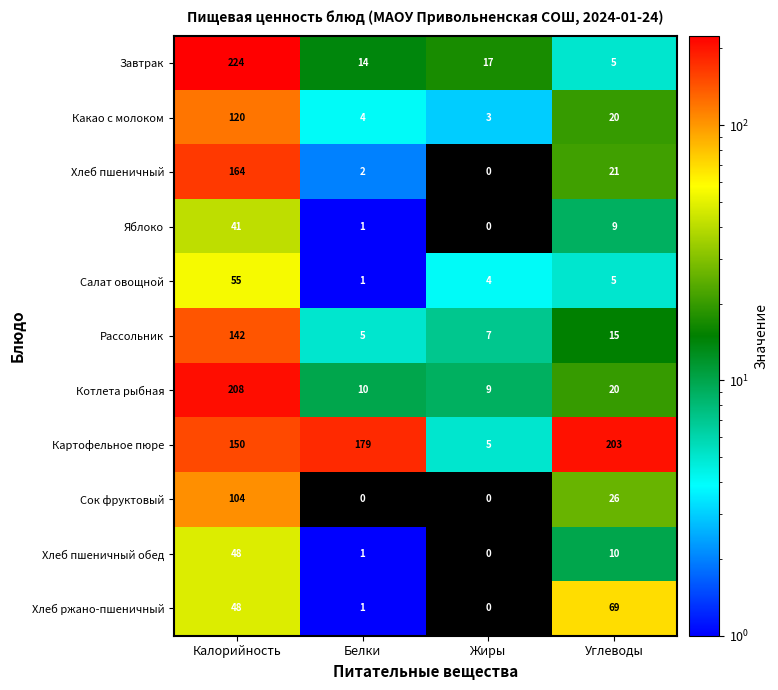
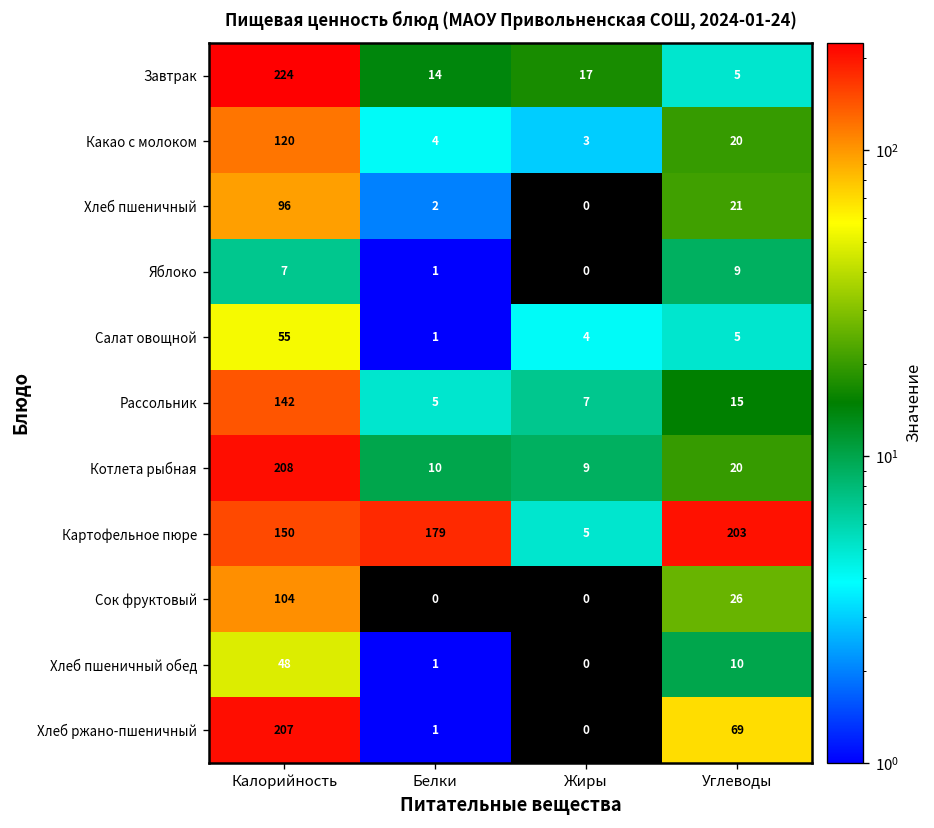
Хлеб пшеничный, Калорийность: 164 -> 96
Яблоко, Калорийность: 41 -> 7
Хлеб ржано-пшеничный, Калорийность: 48 -> 207
